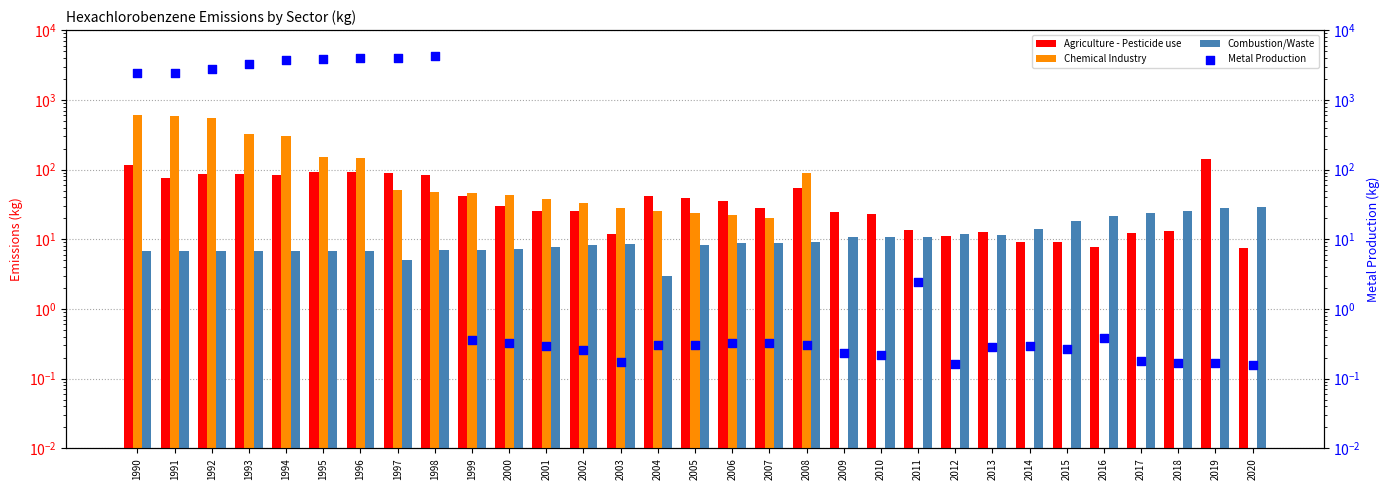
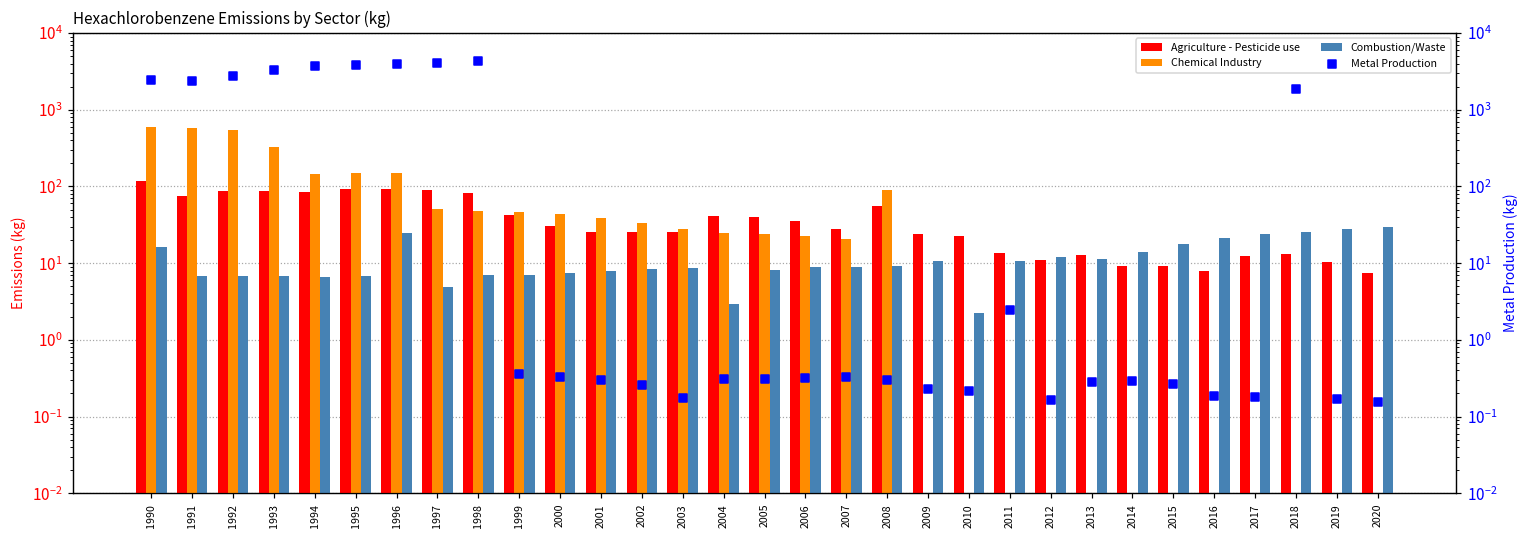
Combustion/Waste, 1990: 7 -> 16
Chemical Industry, 1994: 300 -> 150
Combustion/Waste, 1996: 7 -> 25
Agriculture - Pesticide use, 2003: 12 -> 25
Combustion/Waste, 2010: 11 -> 2.2
Agriculture - Pesticide use, 2019: 140 -> 10
Metal Production, 2016: 0.4 -> 0.18
Metal Production, 2018: 0.17 -> 1800
